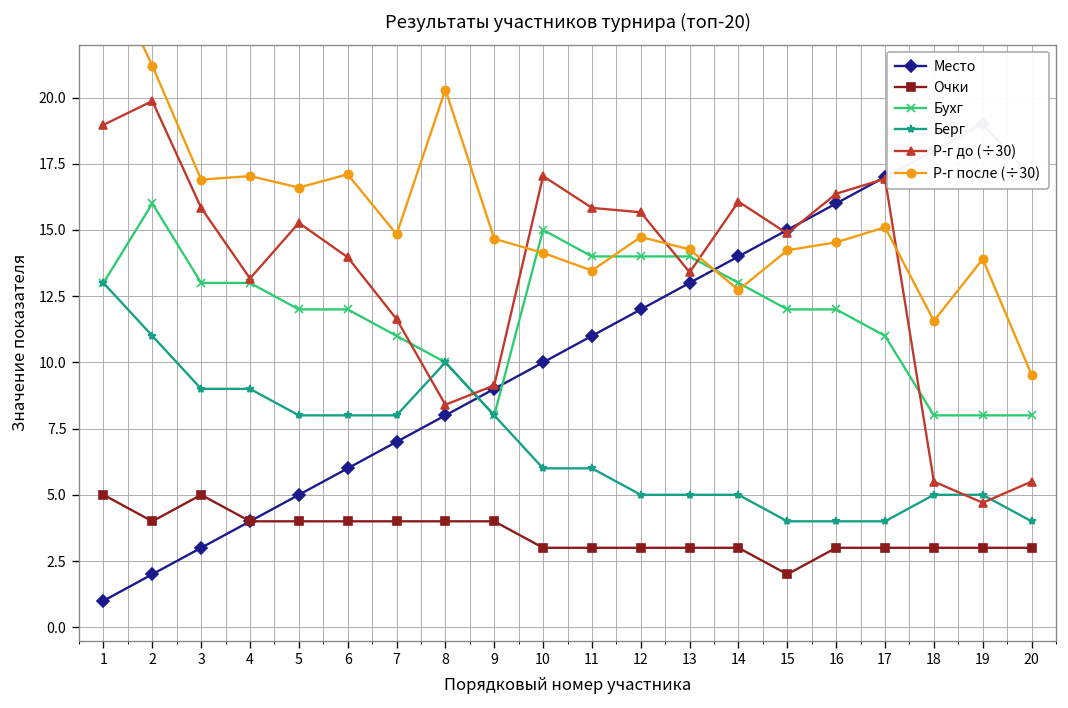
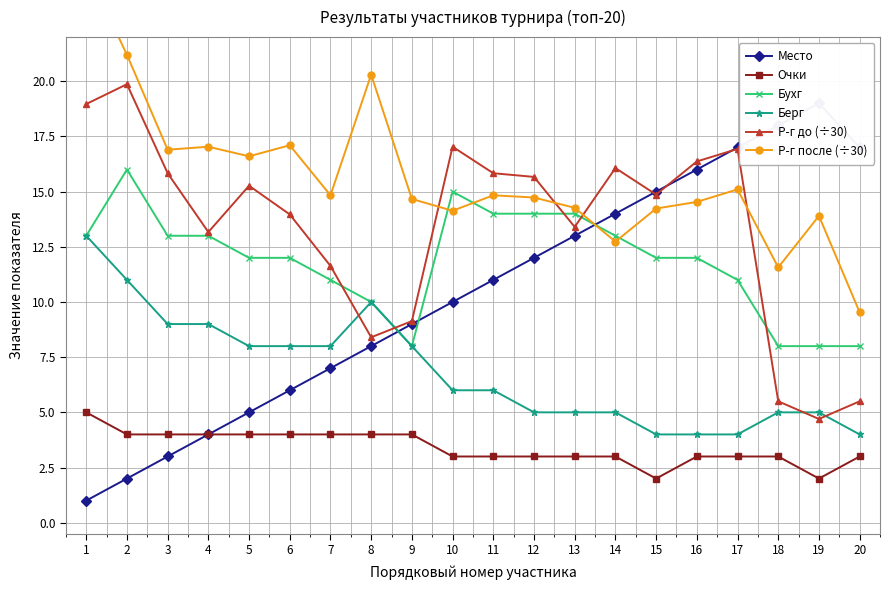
Очки, 3: 5 -> 4
Р-г после (÷30), 11: 13.5 -> 14.8
Очки, 19: 3 -> 2
